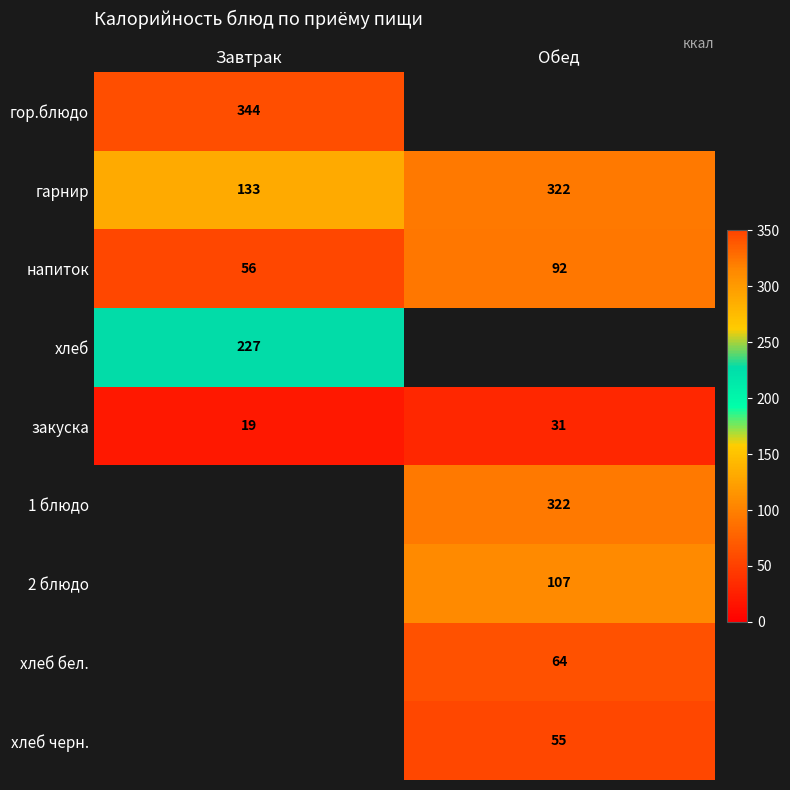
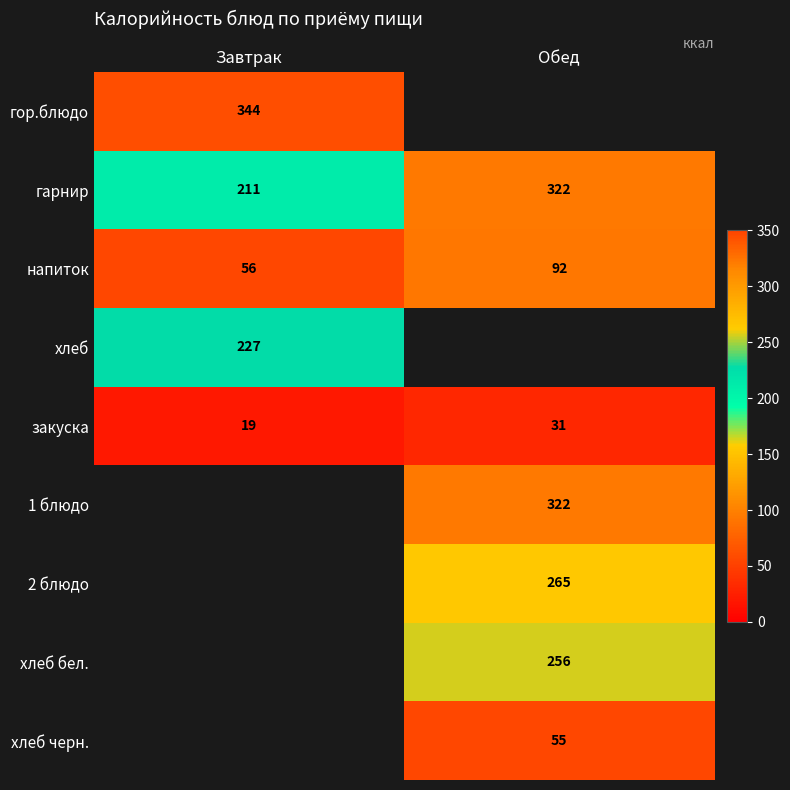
гарнир, Завтрак: 133 -> 211
2 блюдо, Обед: 107 -> 265
хлеб бел., Обед: 64 -> 256
